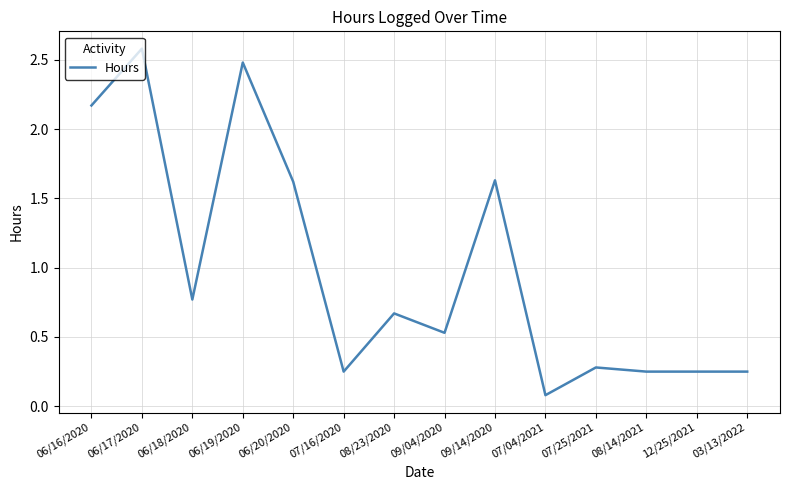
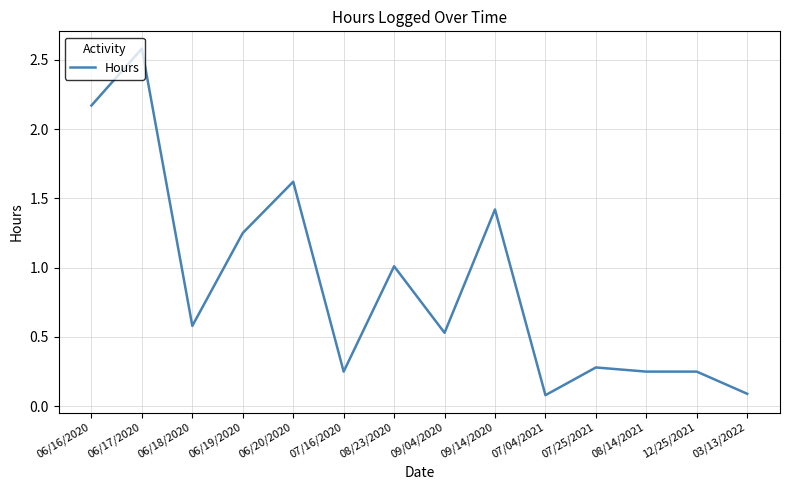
06/18/2020: 0.77 -> 0.58
06/19/2020: 2.48 -> 1.25
08/23/2020: 0.67 -> 1.01
09/14/2020: 1.63 -> 1.42
03/13/2022: 0.25 -> 0.09
